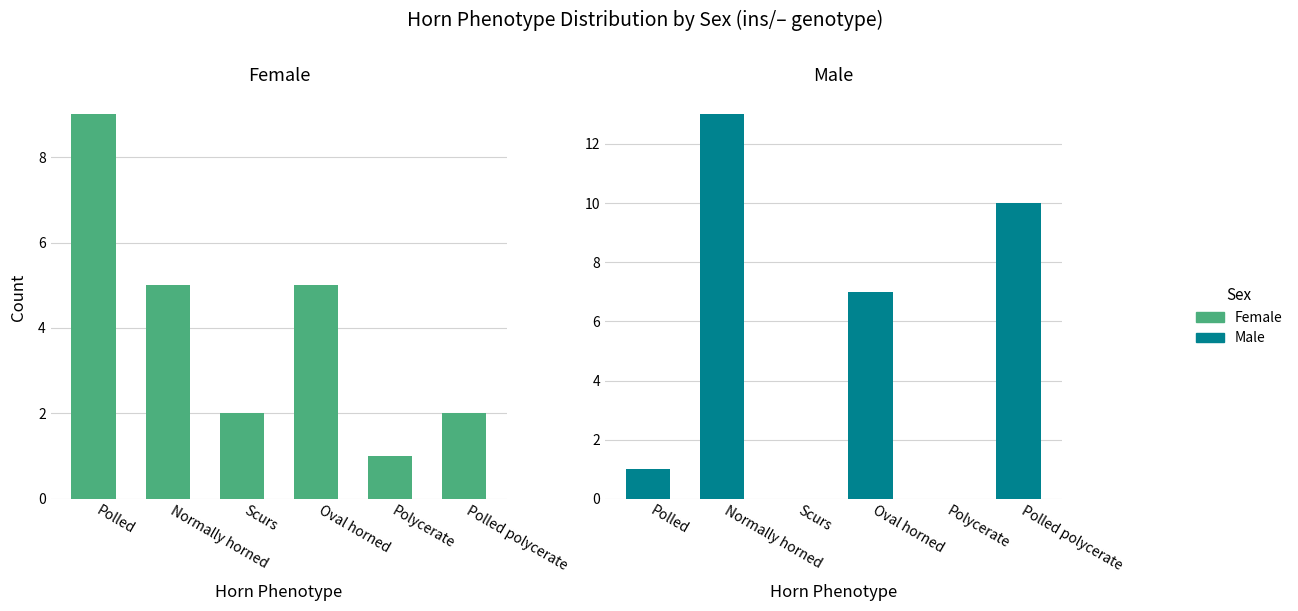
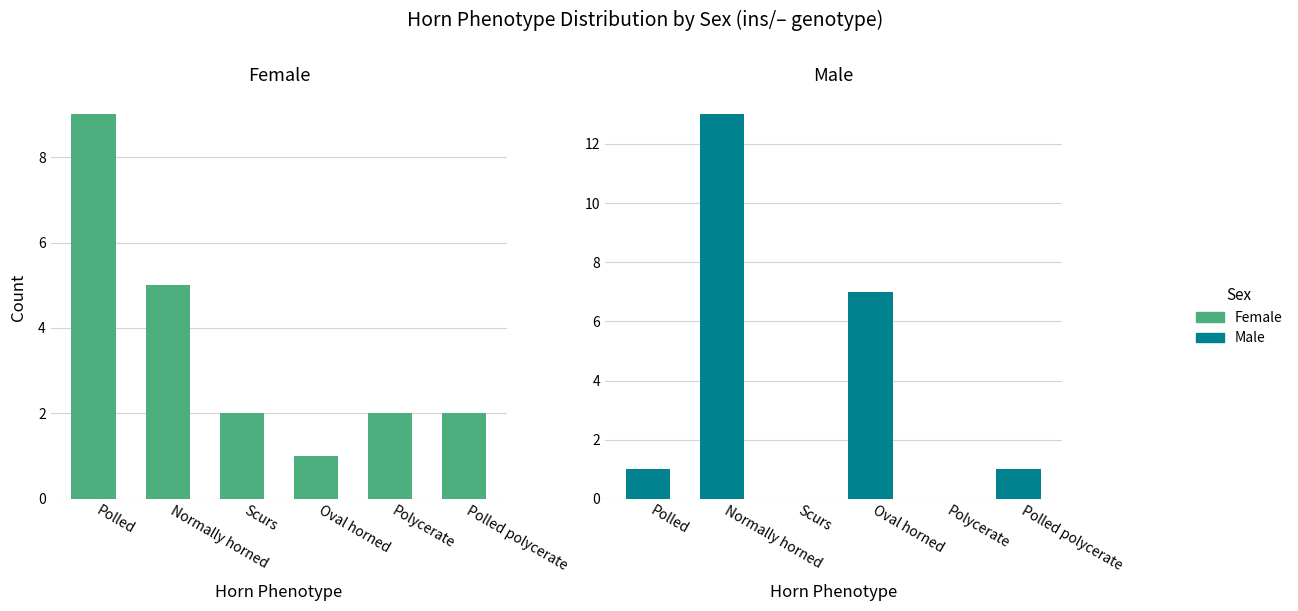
Female, Oval horned: 5 -> 1
Female, Polycerate: 1 -> 2
Male, Polled polycerate: 10 -> 1
